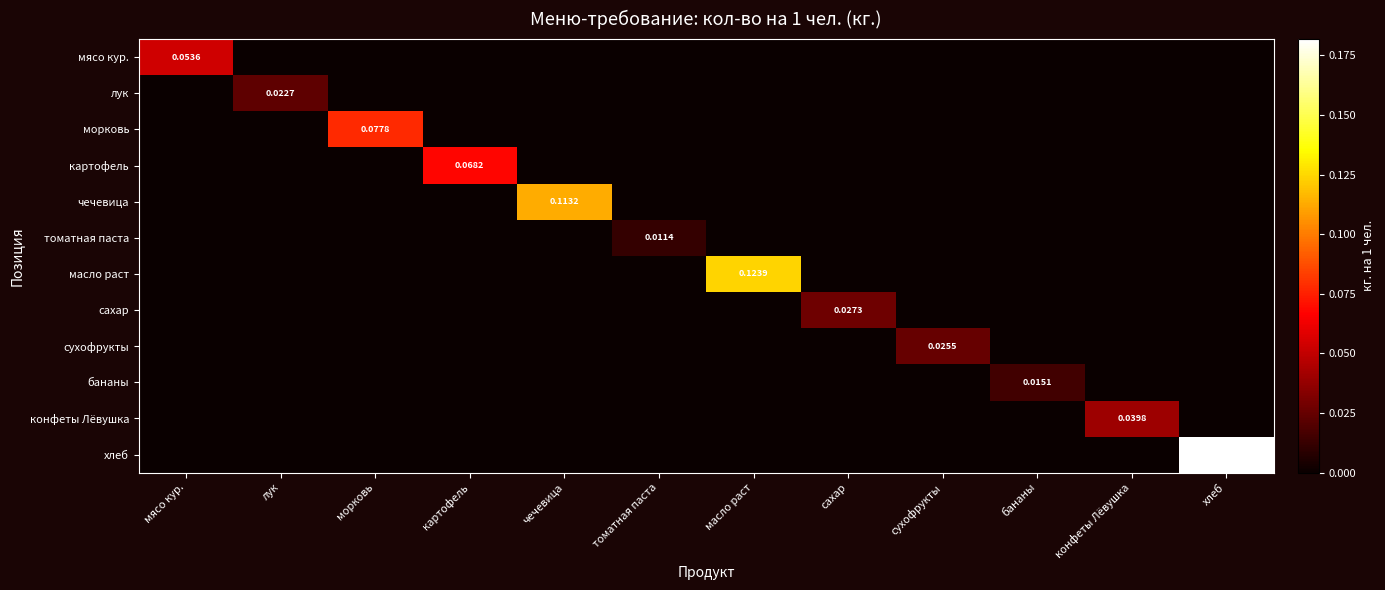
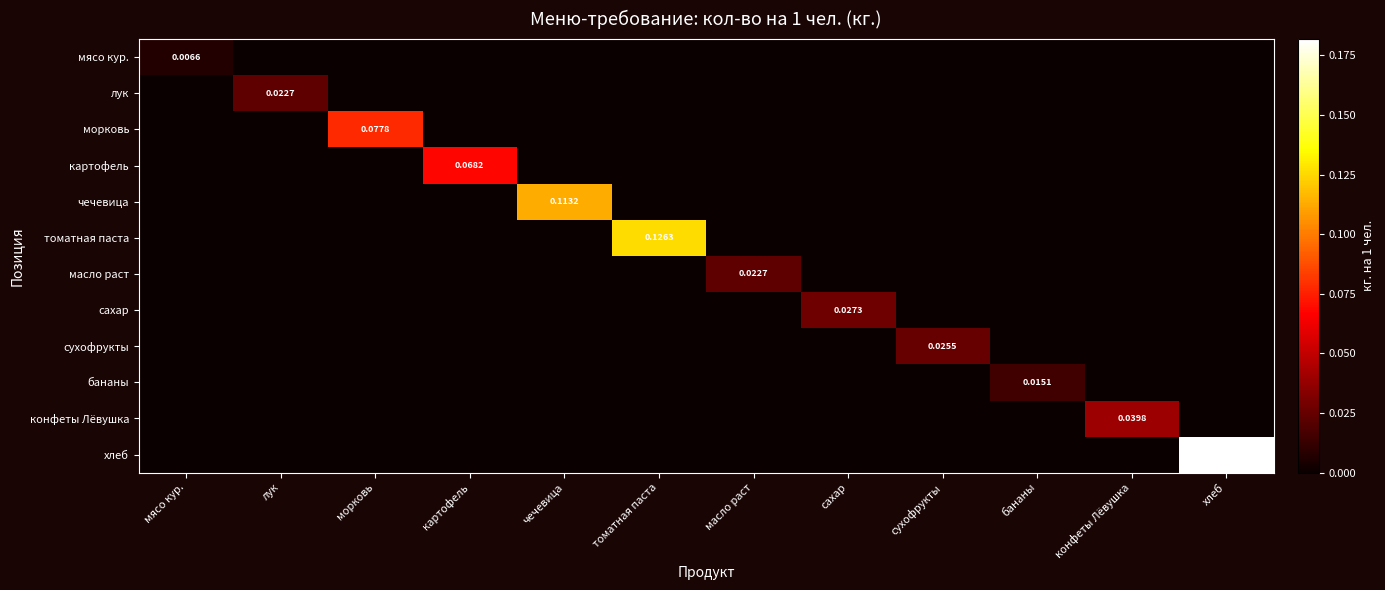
мясо кур., мясо кур.: 0.0536 -> 0.0066
томатная паста, томатная паста: 0.0114 -> 0.1263
масло раст, масло раст: 0.1239 -> 0.0227
